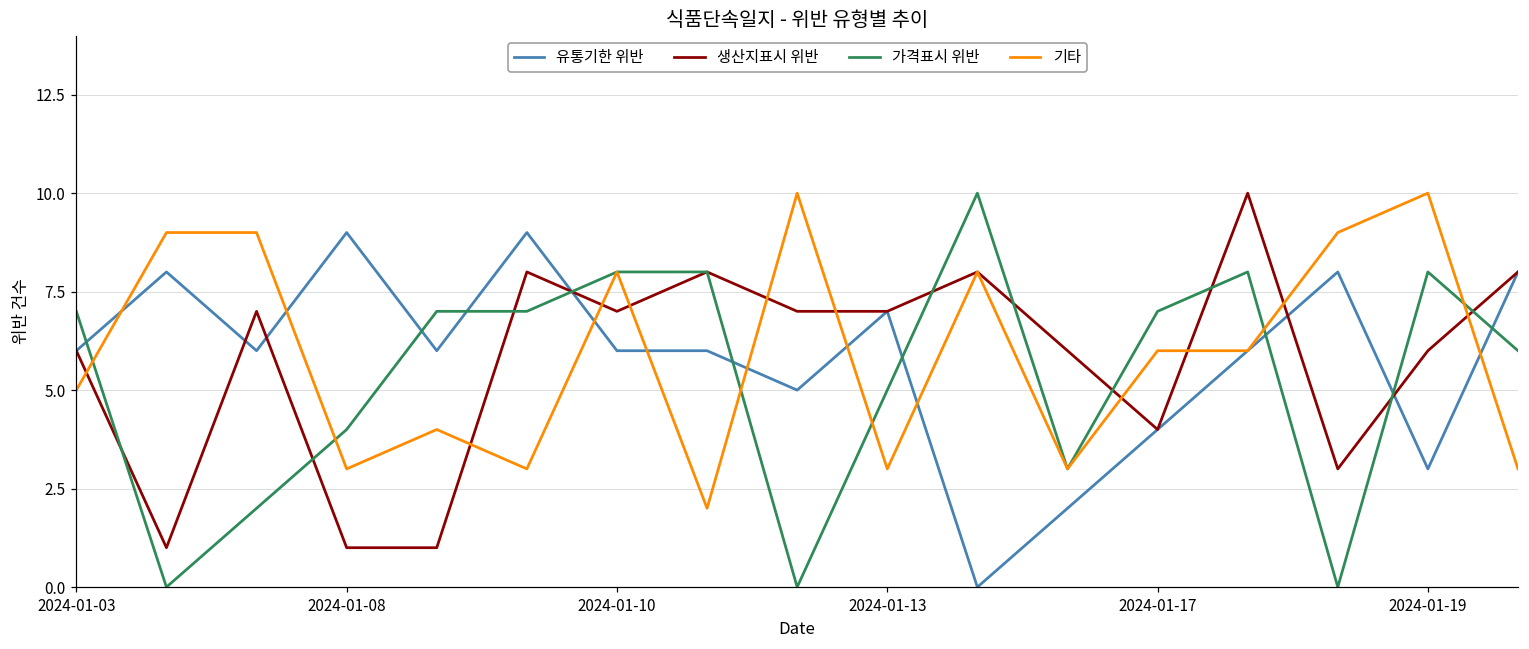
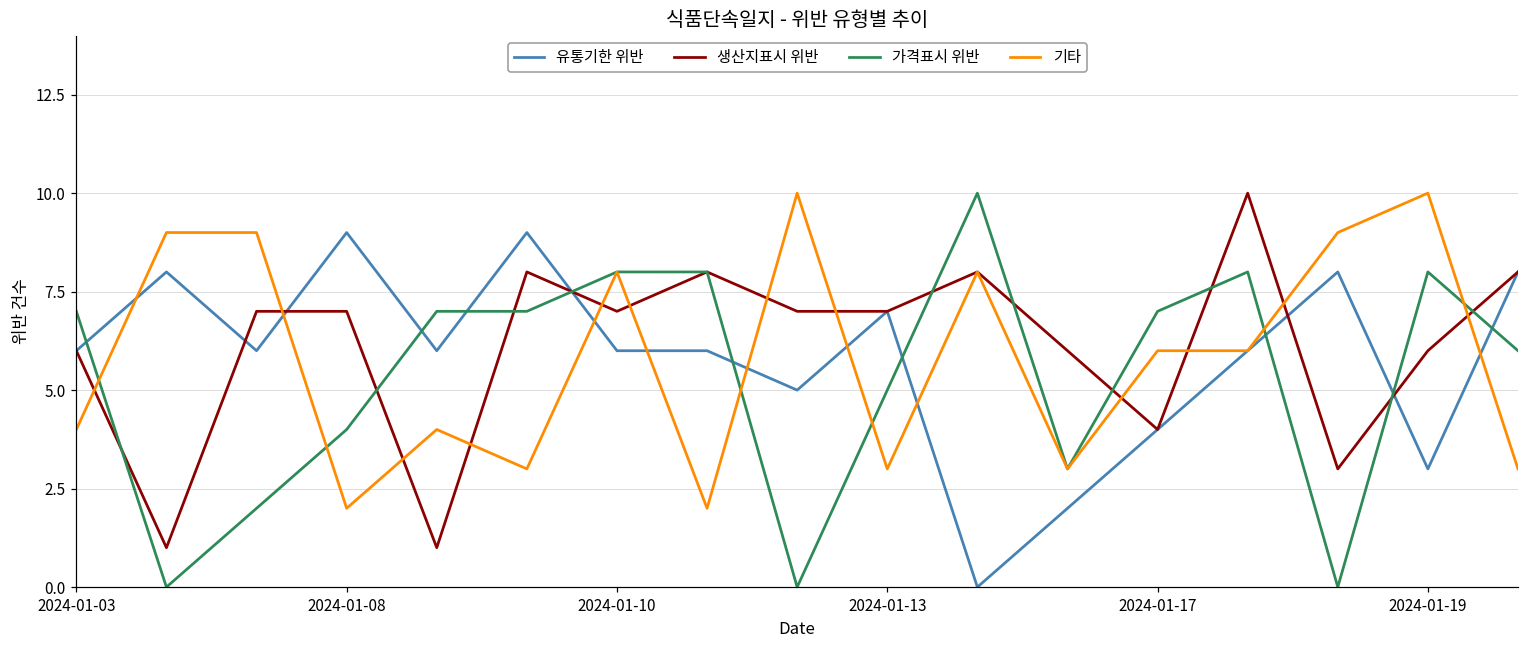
기타, 2024-01-03: 5 -> 4
생산지표시 위반, 2024-01-08: 1 -> 7
기타, 2024-01-08: 3 -> 2
